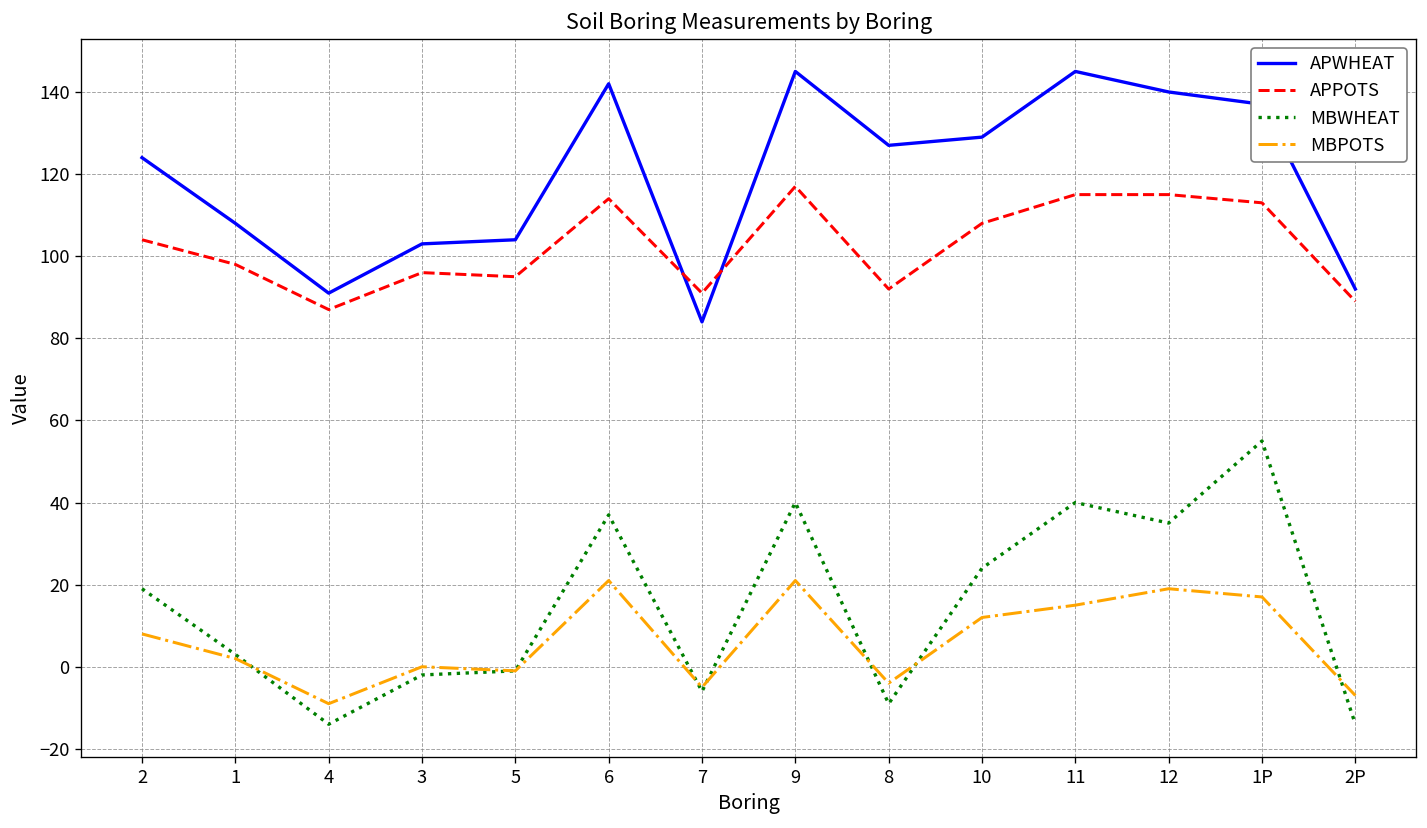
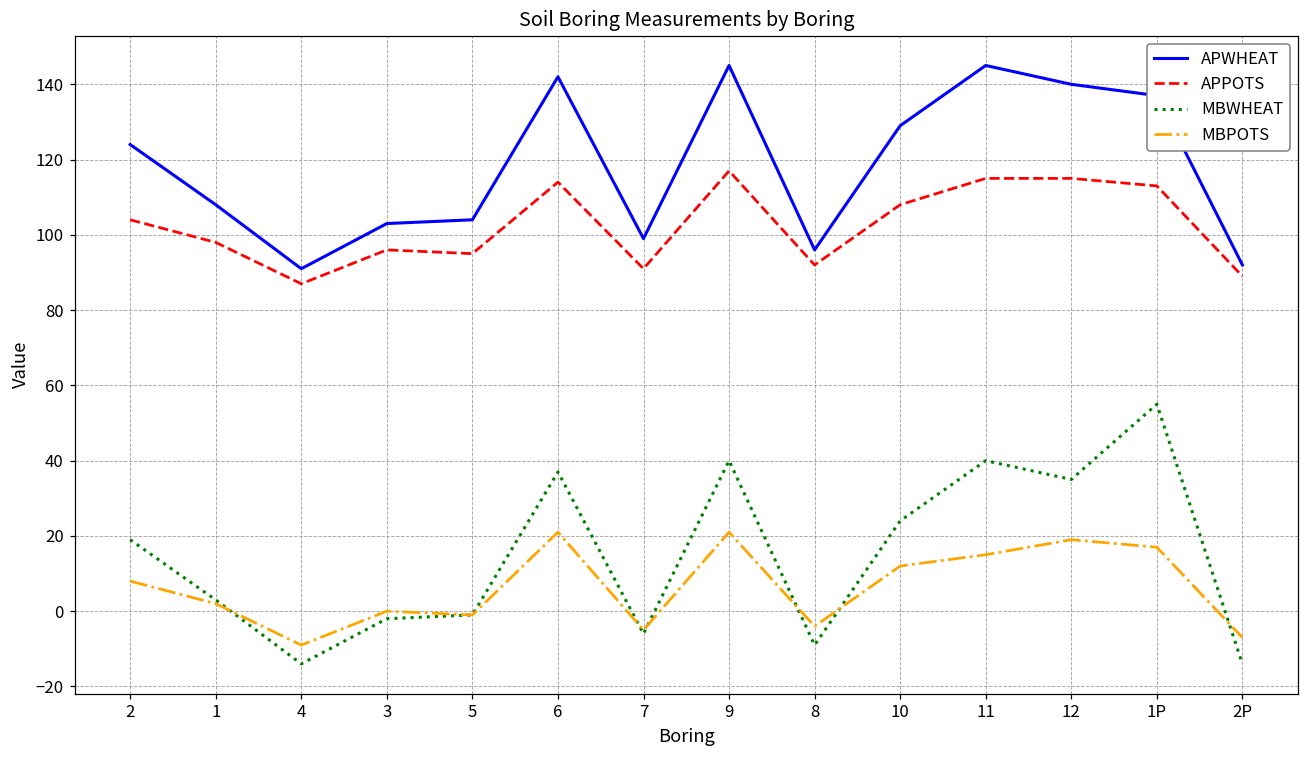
APWHEAT, 7: 84 -> 99
APWHEAT, 8: 127 -> 96
